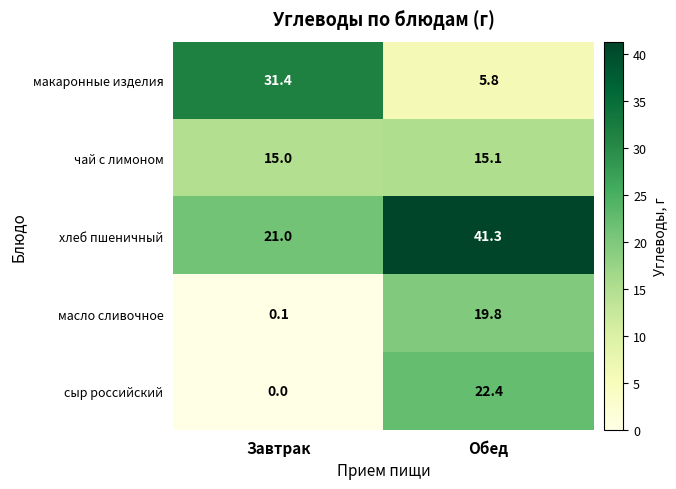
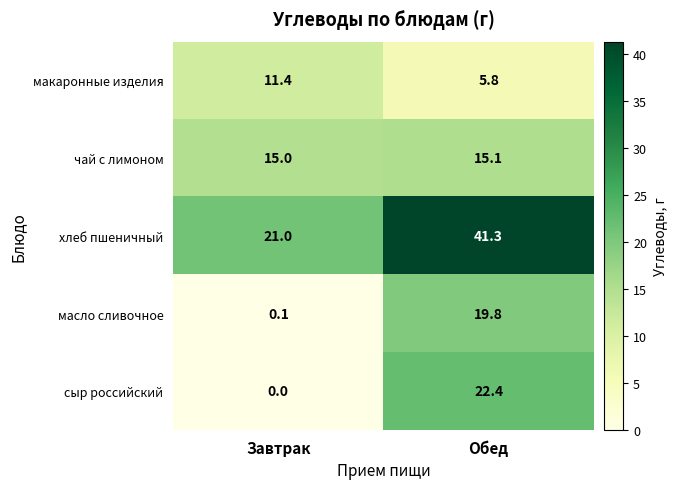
макаронные изделия, Завтрак: 31.4 -> 11.4
